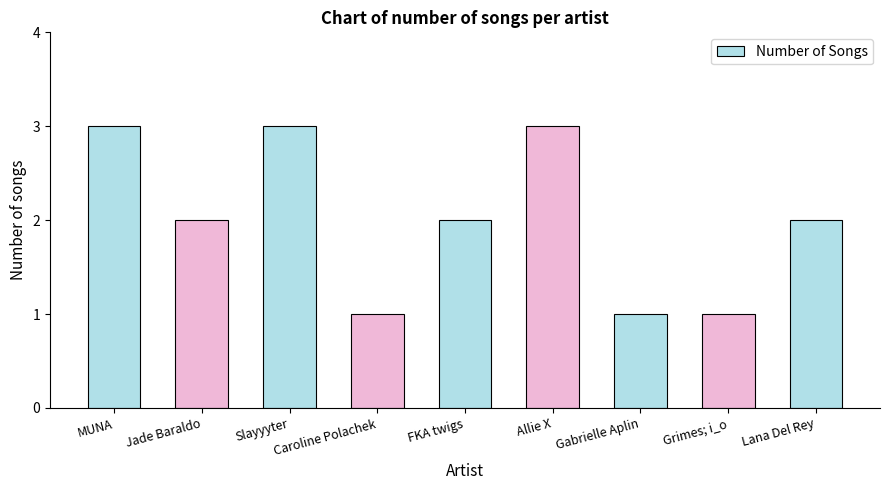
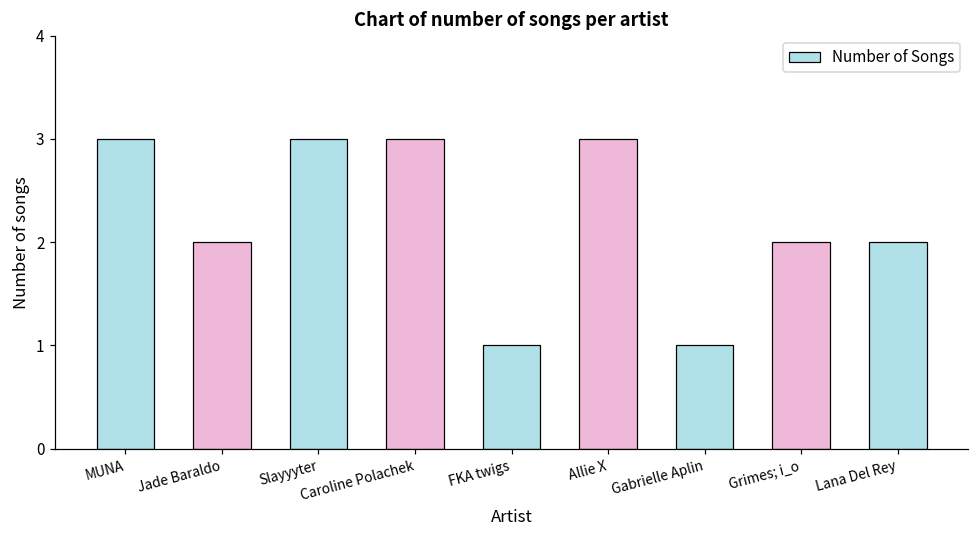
Caroline Polachek: 1 -> 3
FKA twigs: 2 -> 1
Grimes; i_o: 1 -> 2
